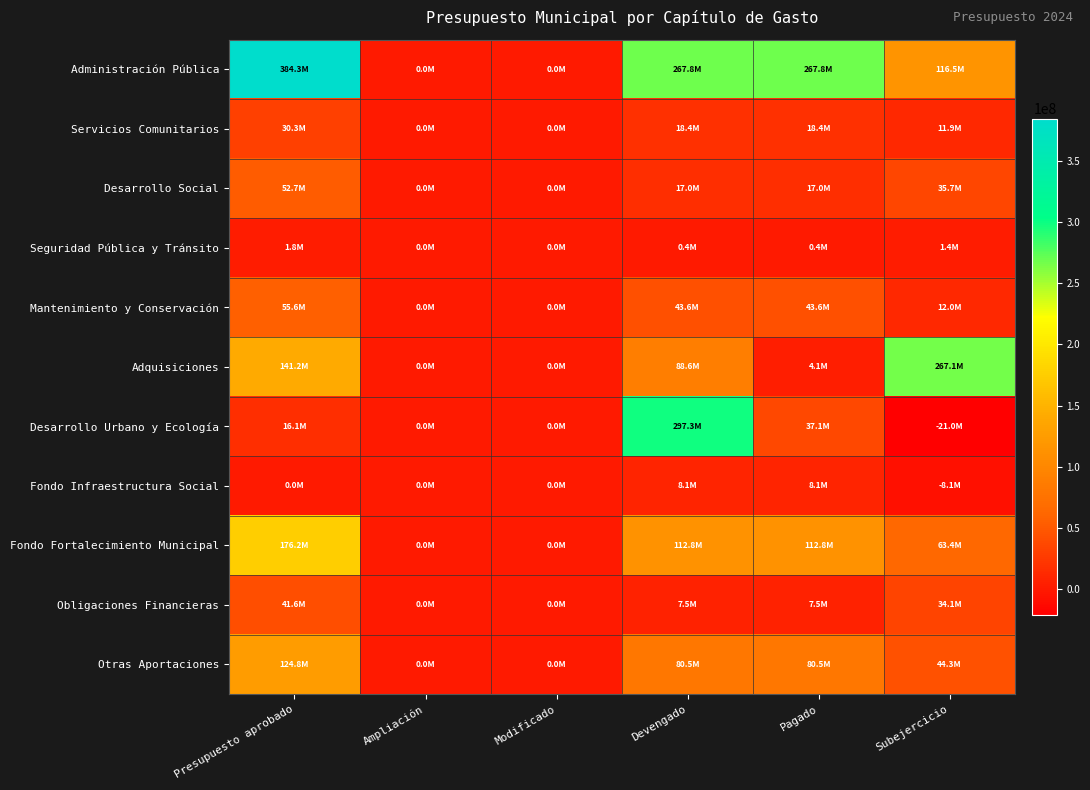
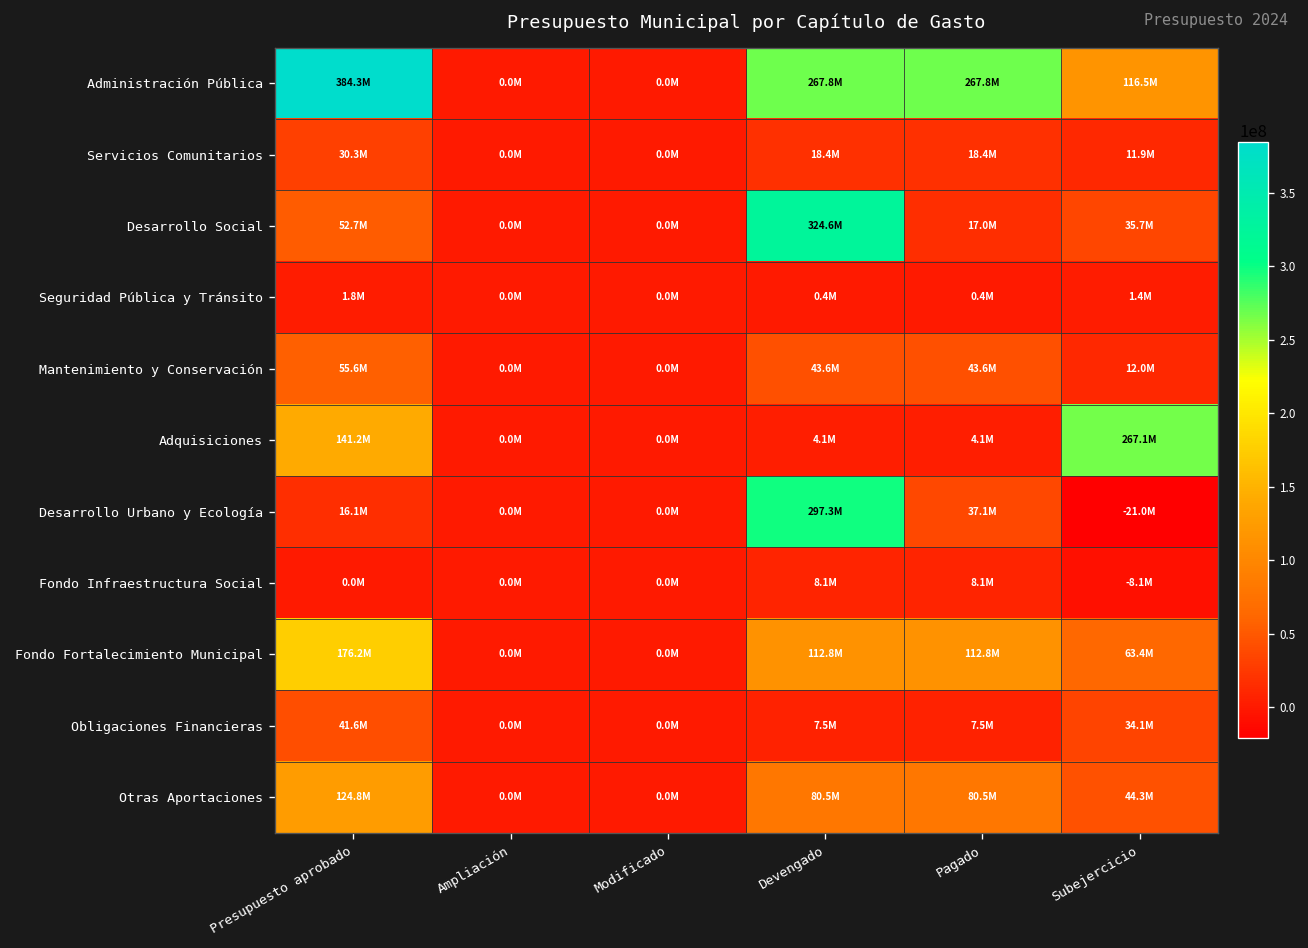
Desarrollo Social, Devengado: 17.0M -> 324.6M
Adquisiciones, Devengado: 88.6M -> 4.1M
